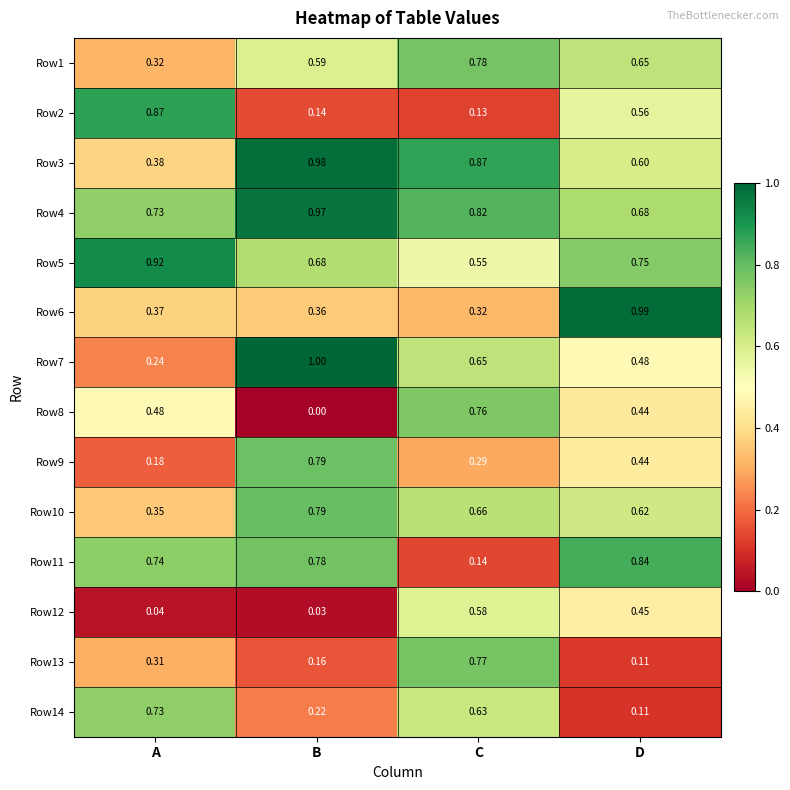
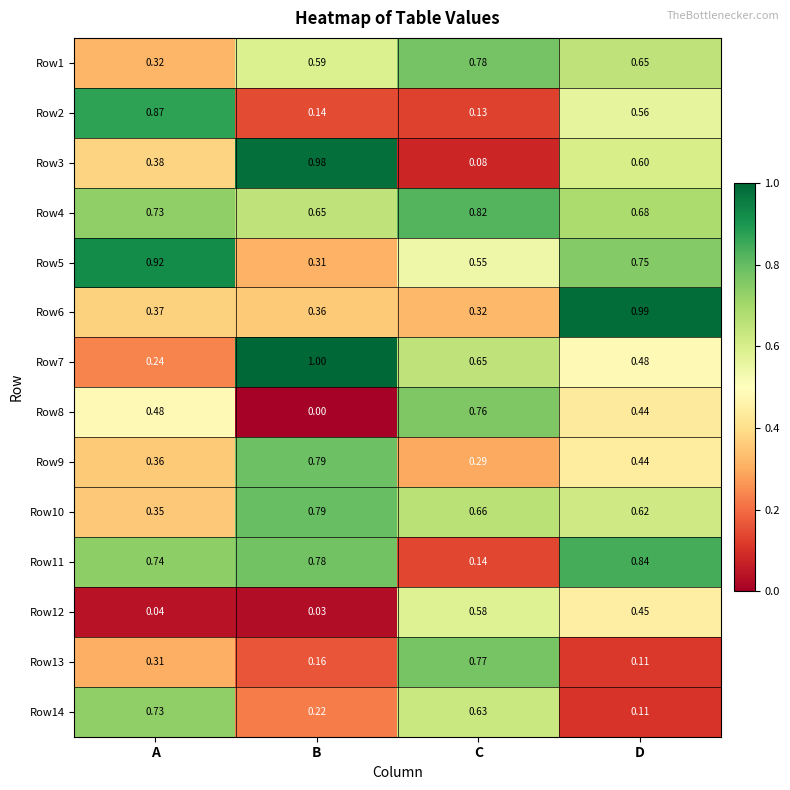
Row3, C: 0.87 -> 0.08
Row4, B: 0.97 -> 0.65
Row5, B: 0.68 -> 0.31
Row9, A: 0.18 -> 0.36
